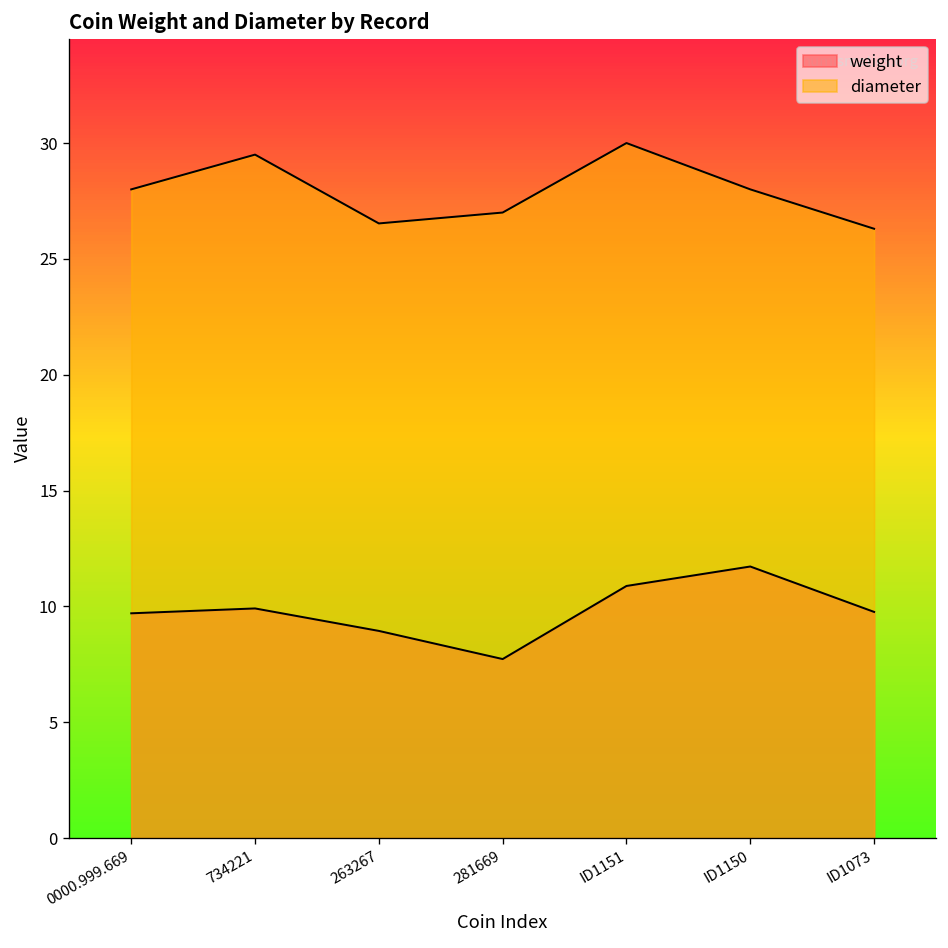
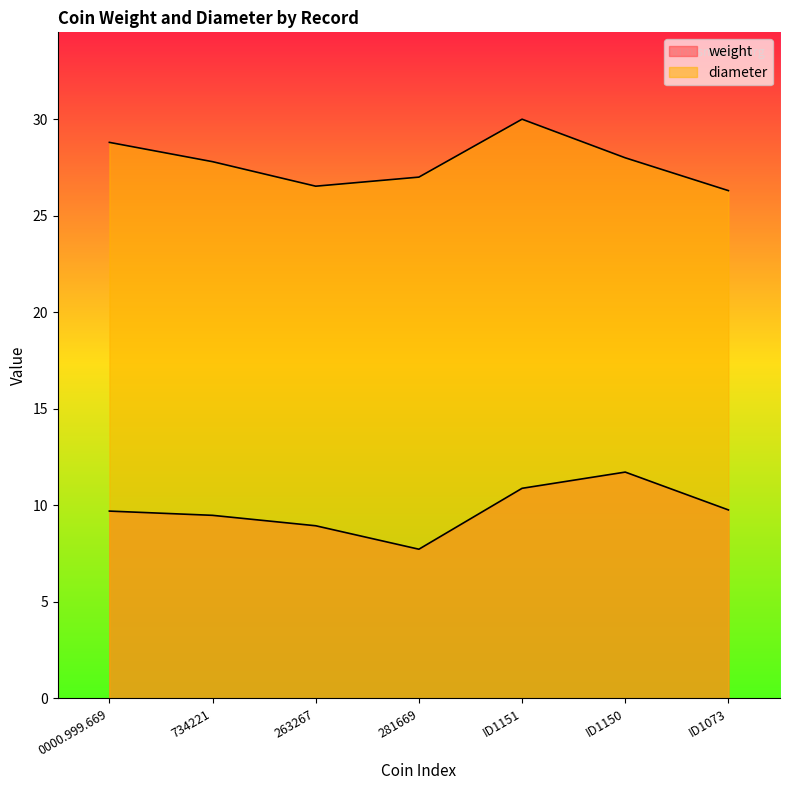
diameter, 0000.999.669: 28.0 -> 28.8
weight, 734221: 9.9 -> 9.5
diameter, 734221: 29.5 -> 27.8
